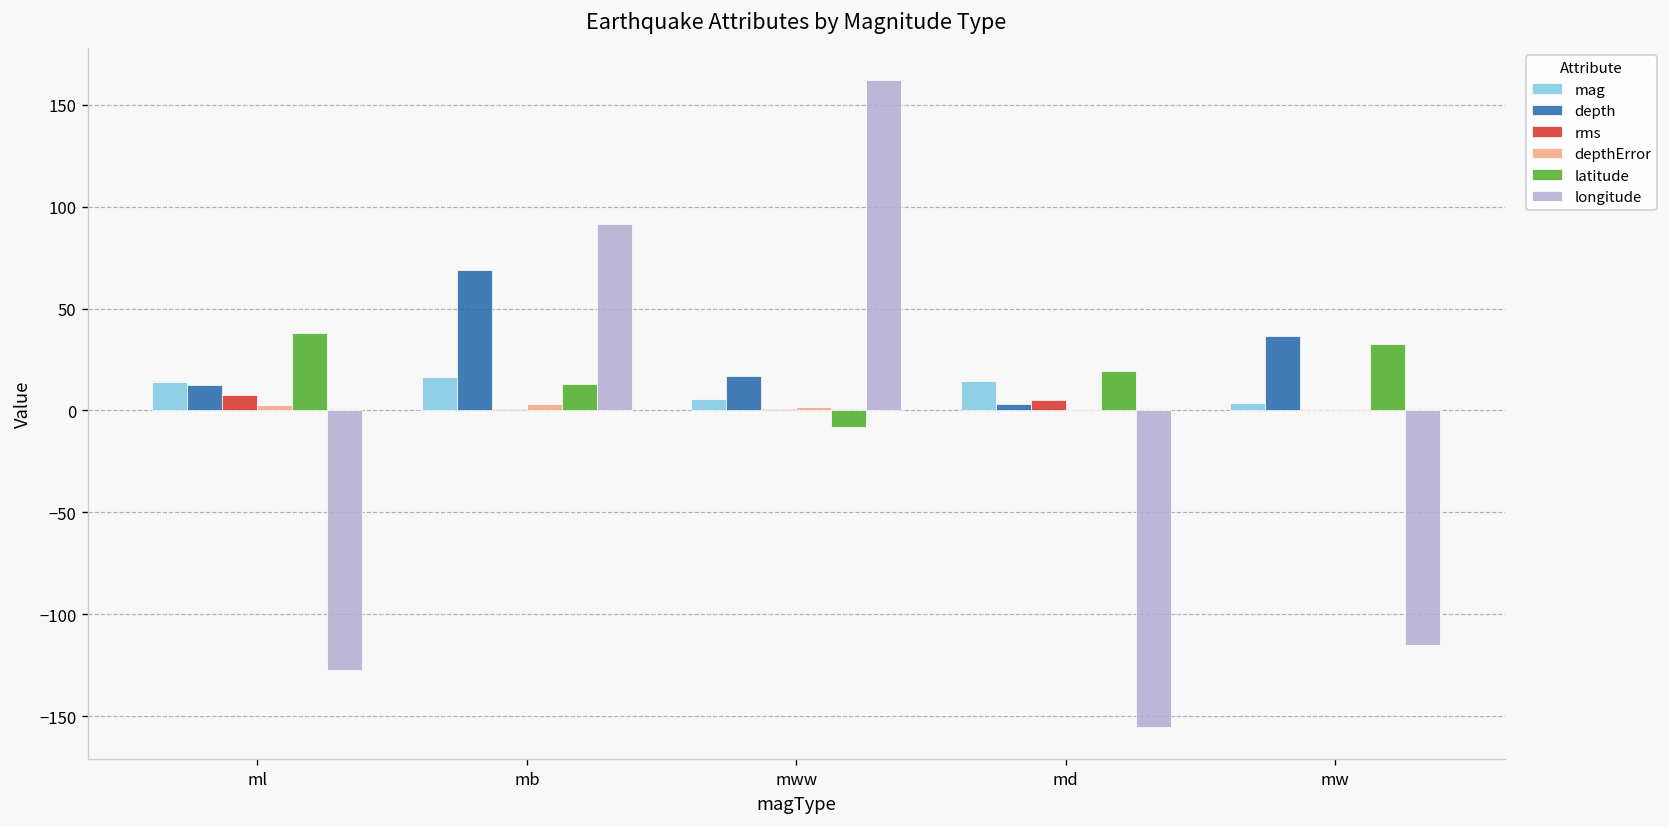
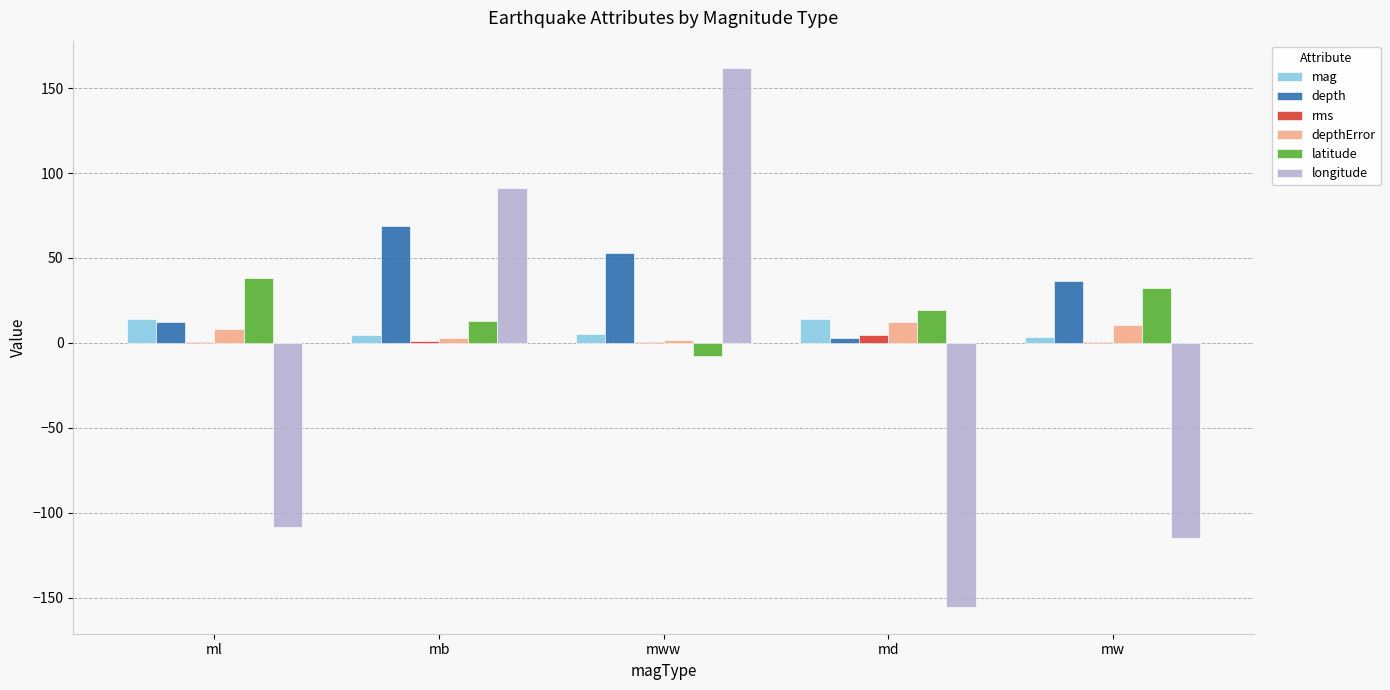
rms, ml: 7 -> 0
depthError, ml: 3 -> 8
longitude, ml: -128 -> -108
mag, mb: 16 -> 5
depth, mww: 17 -> 53
depthError, md: 1 -> 12
depthError, mw: 1 -> 11
